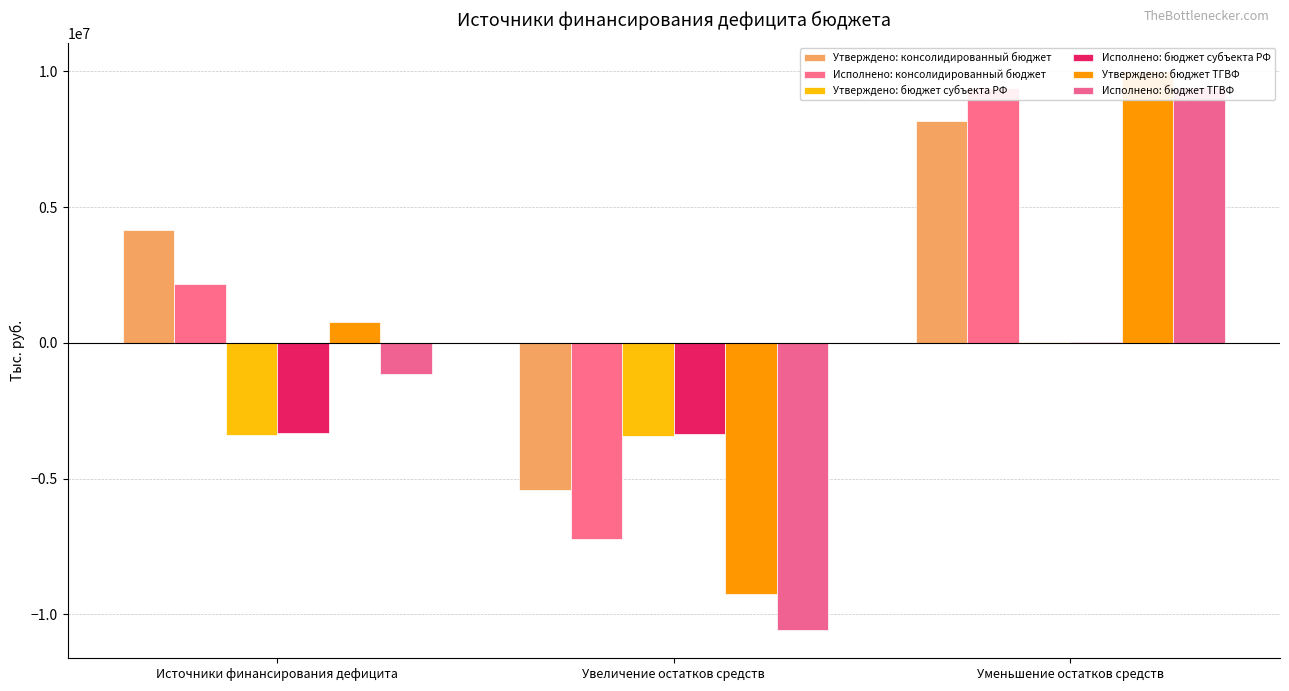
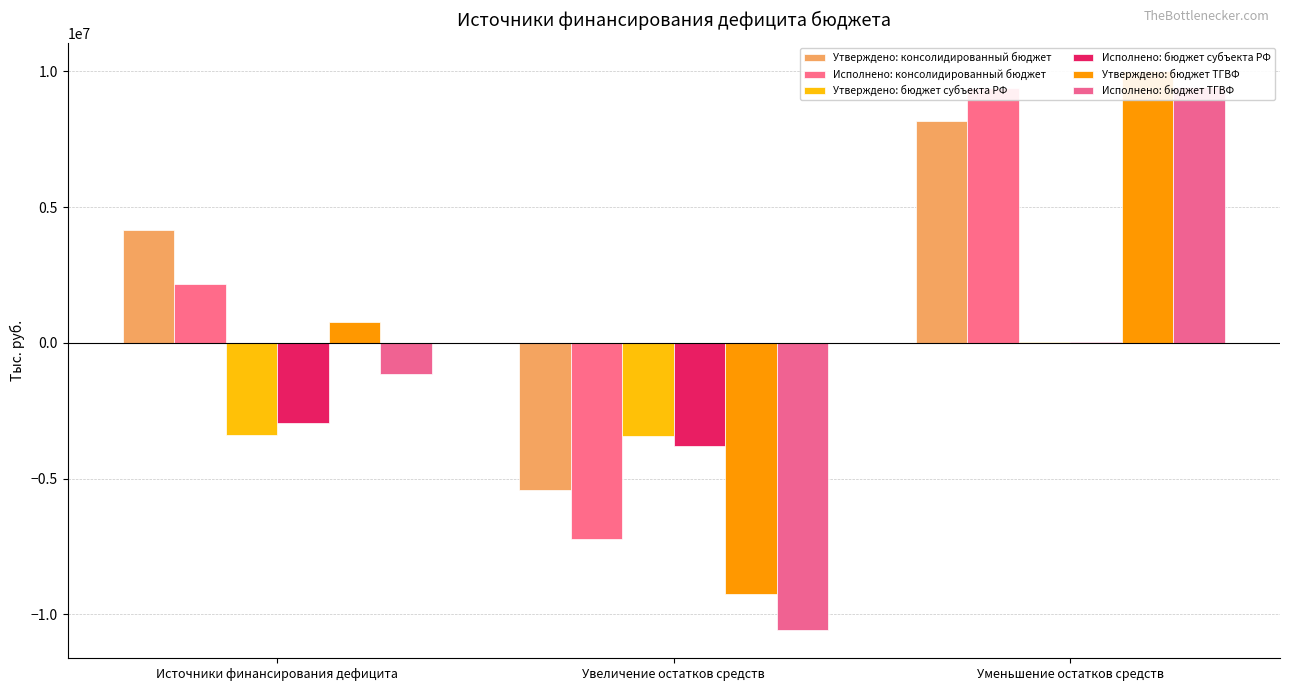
Исполнено: бюджет субъекта РФ, Источники финансирования дефицита: -3300000 -> -2900000
Исполнено: бюджет субъекта РФ, Увеличение остатков средств: -3400000 -> -3800000
